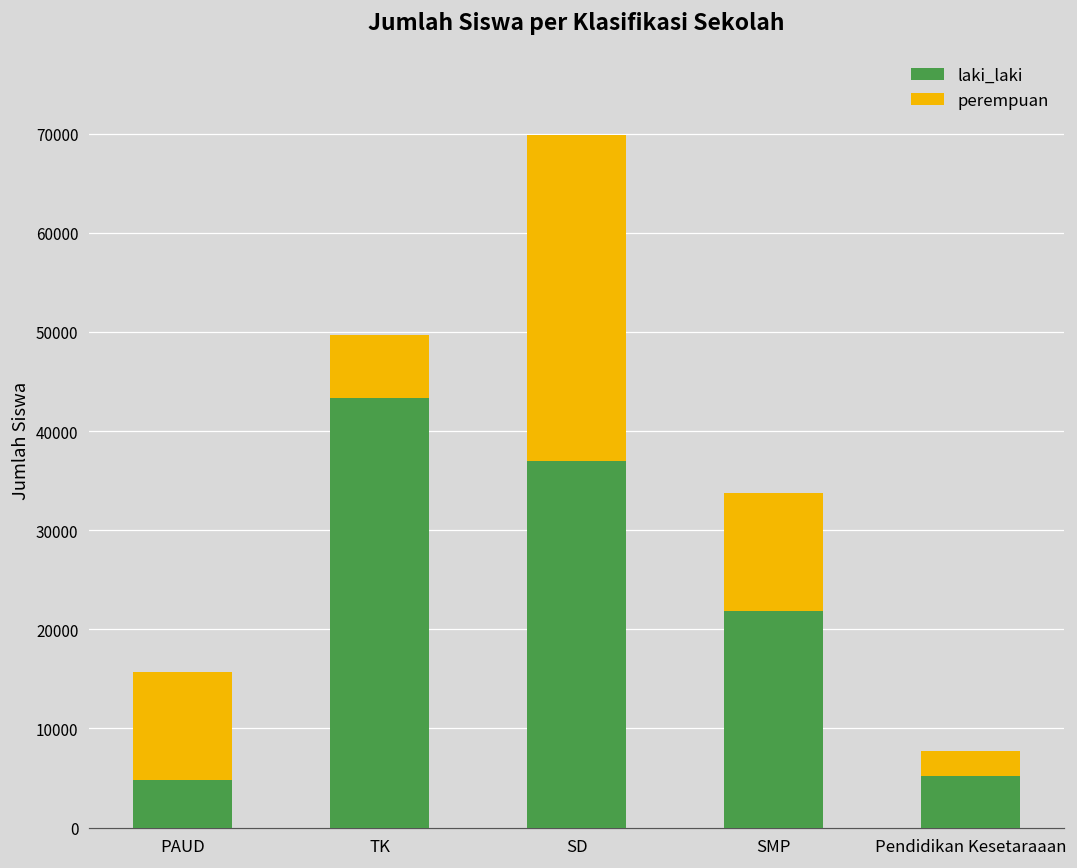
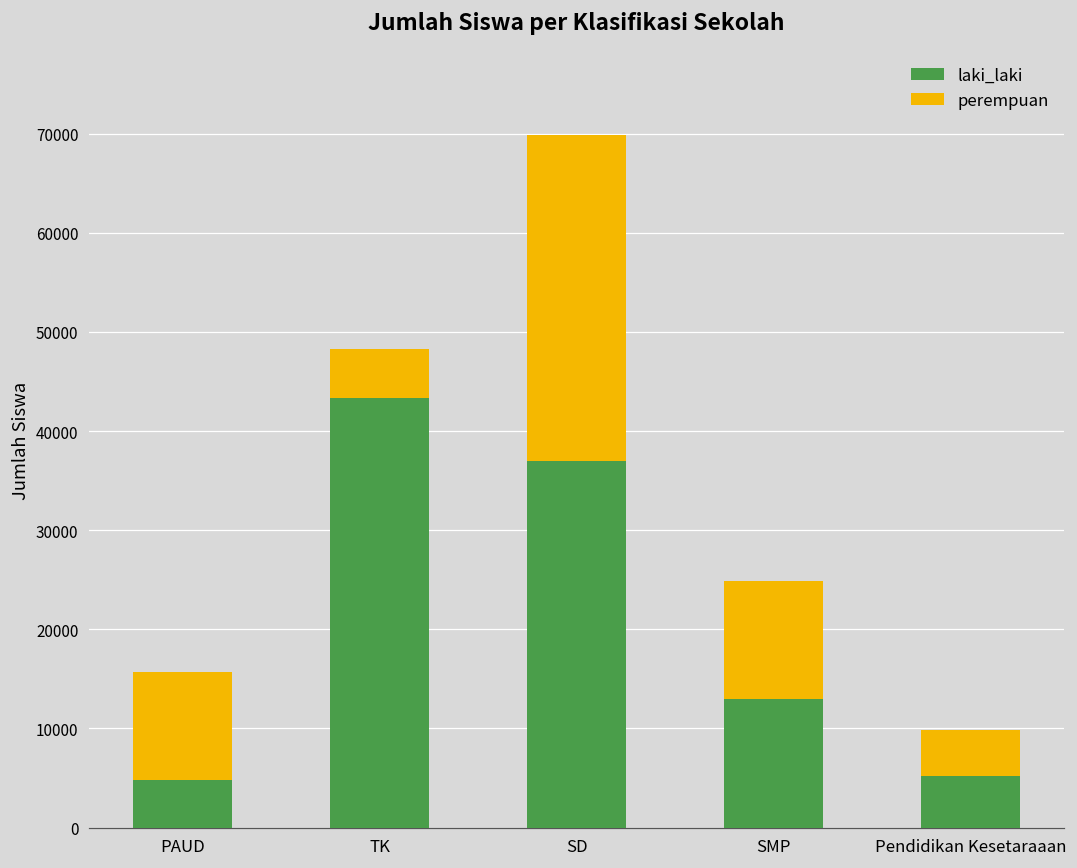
perempuan, TK: 6000 -> 5000
laki_laki, SMP: 22000 -> 13000
perempuan, Pendidikan Kesetaraaan: 3000 -> 5000
